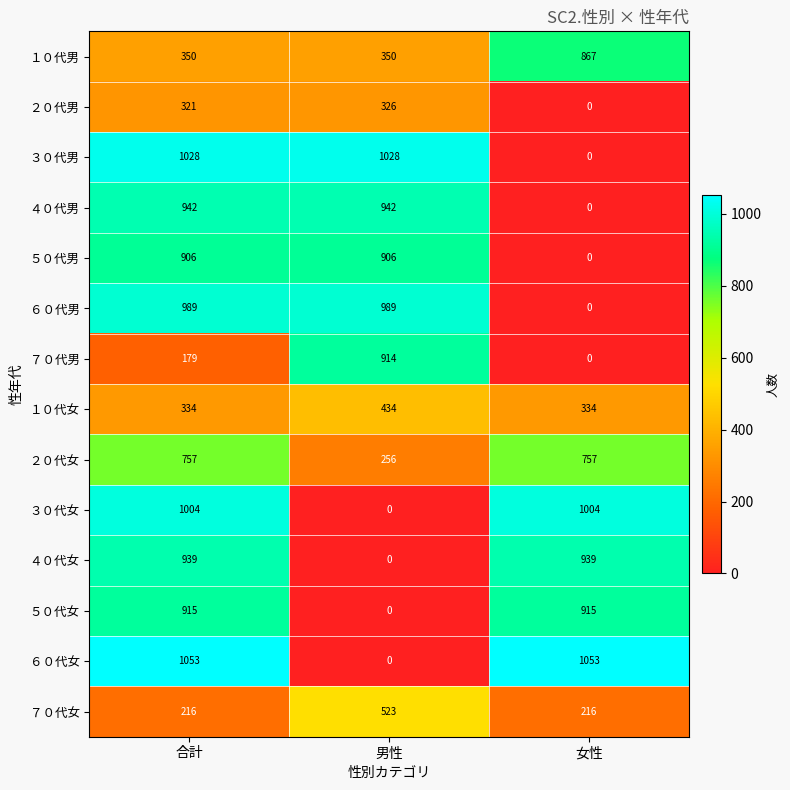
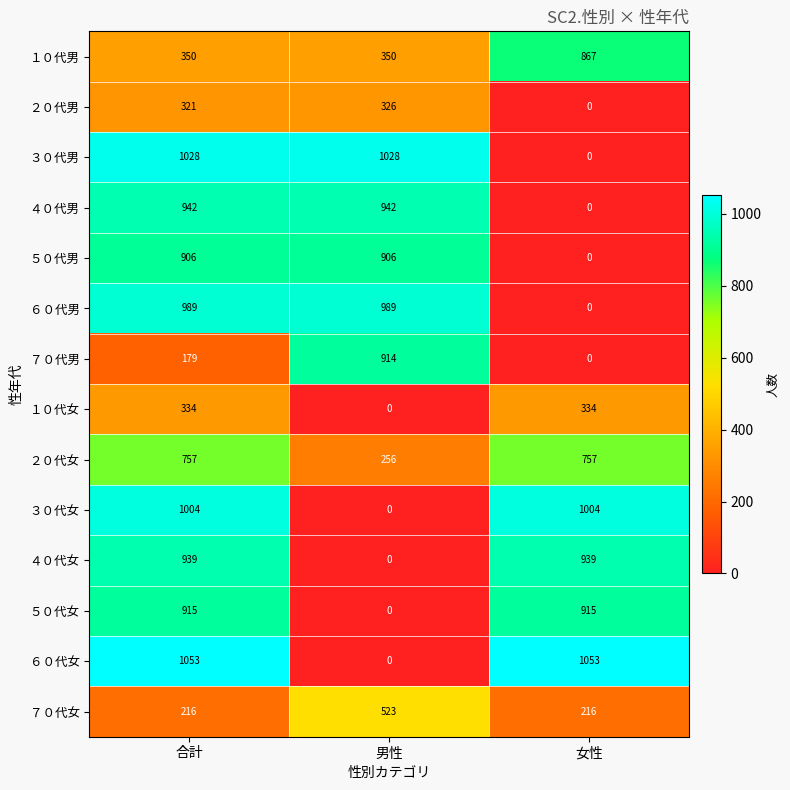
１０代女, 男性: 434 -> 0
